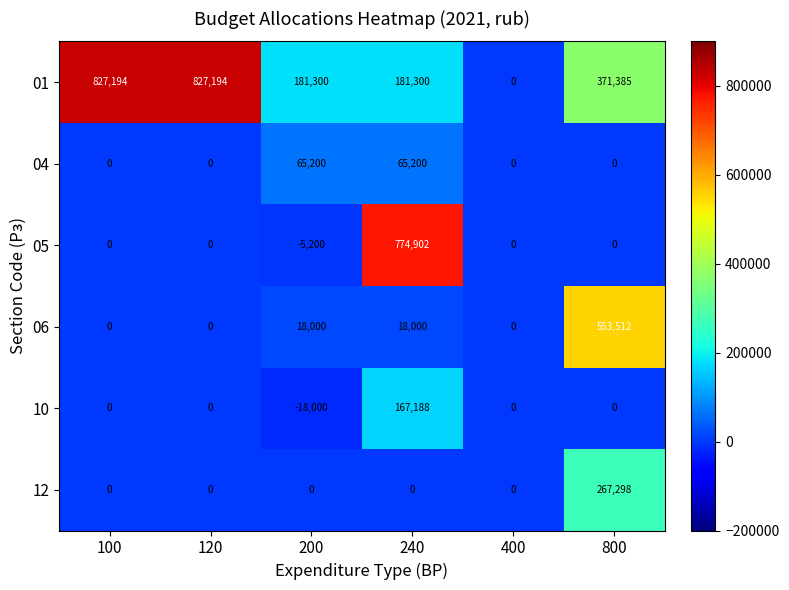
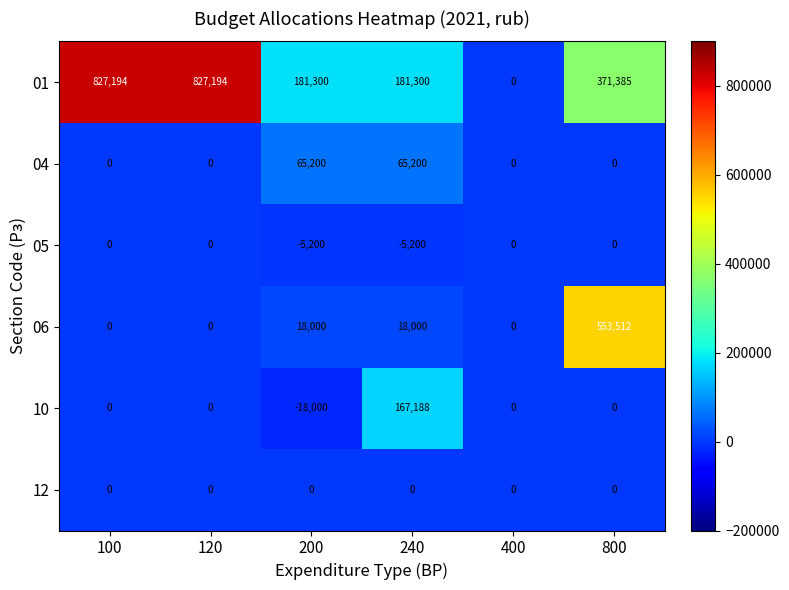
05, 240: 774,902 -> -5,200
12, 800: 267,298 -> 0
